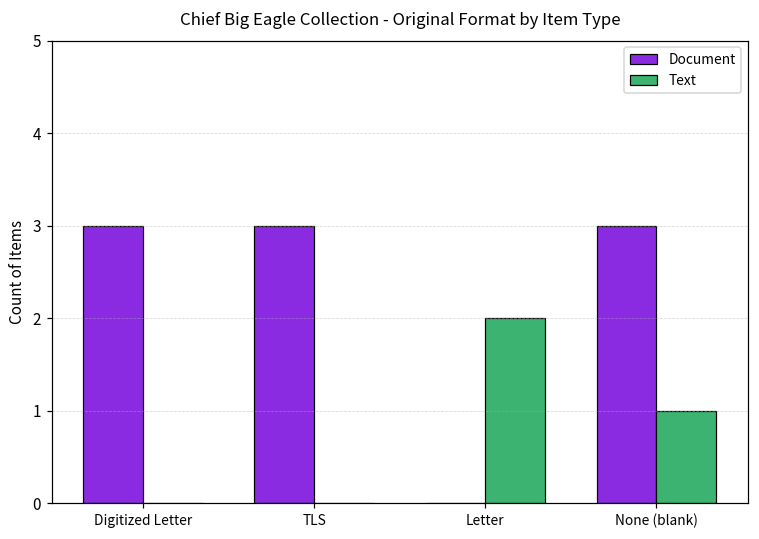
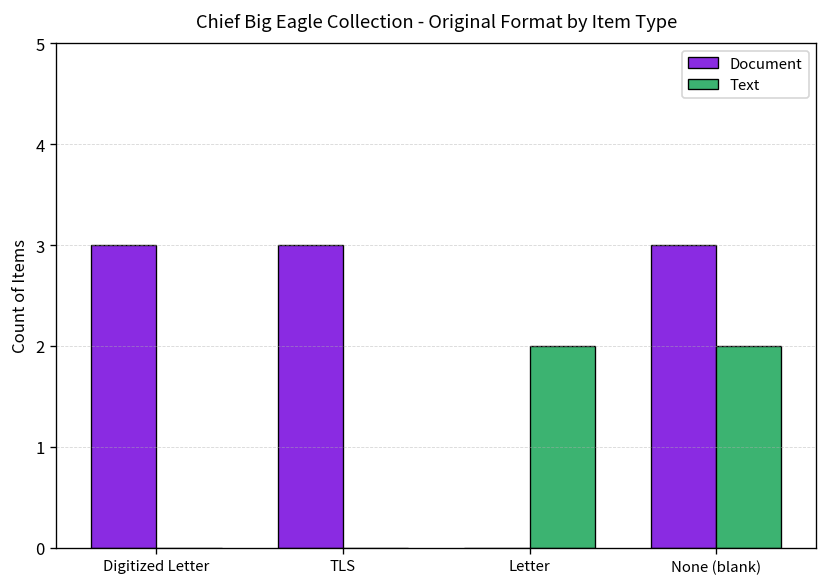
Text, None (blank): 1 -> 2
